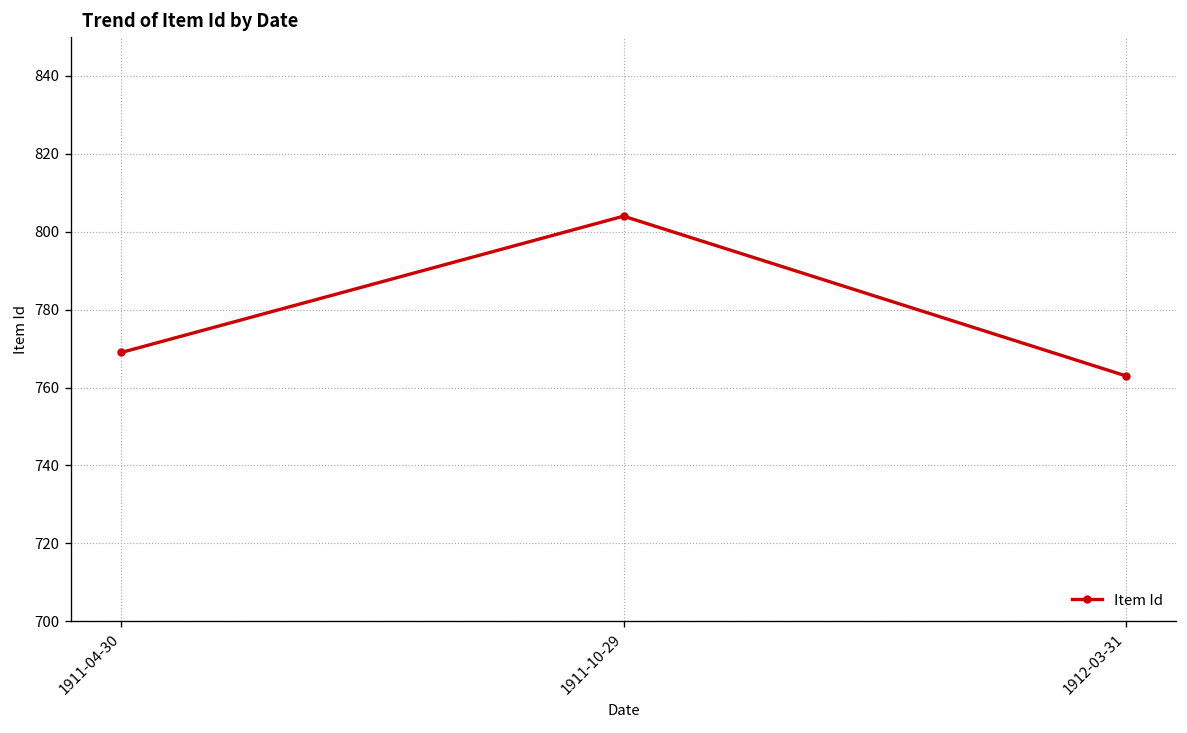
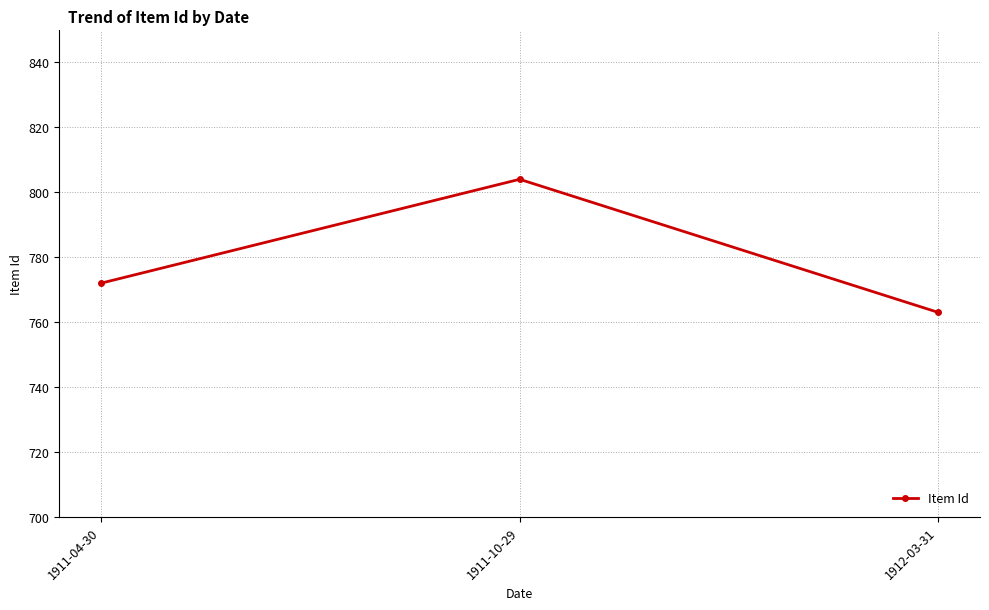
1911-04-30: 769 -> 772
